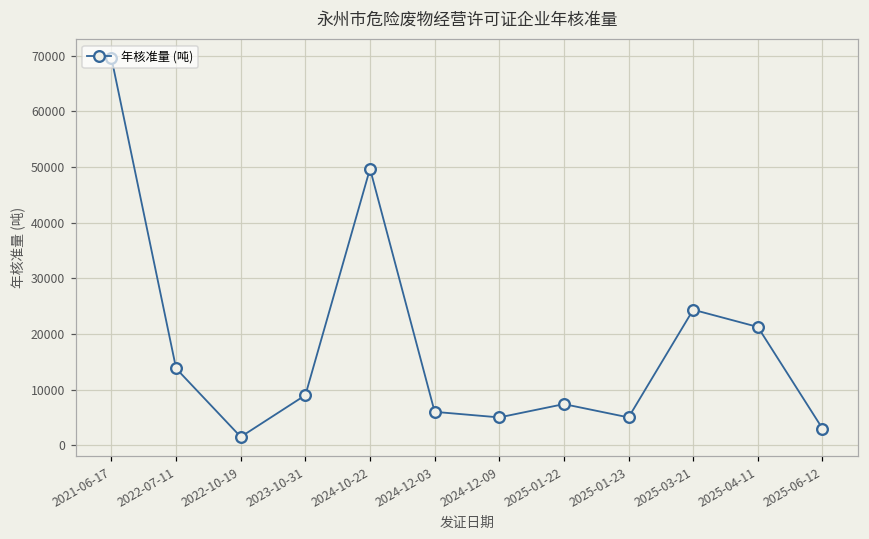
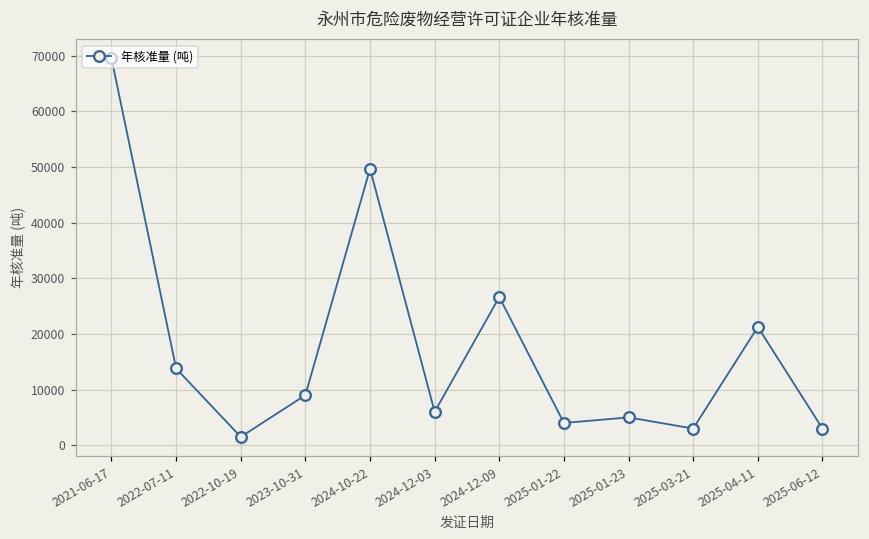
2024-12-09: 5000 -> 27000
2025-01-22: 7000 -> 4000
2025-03-21: 24000 -> 3000
